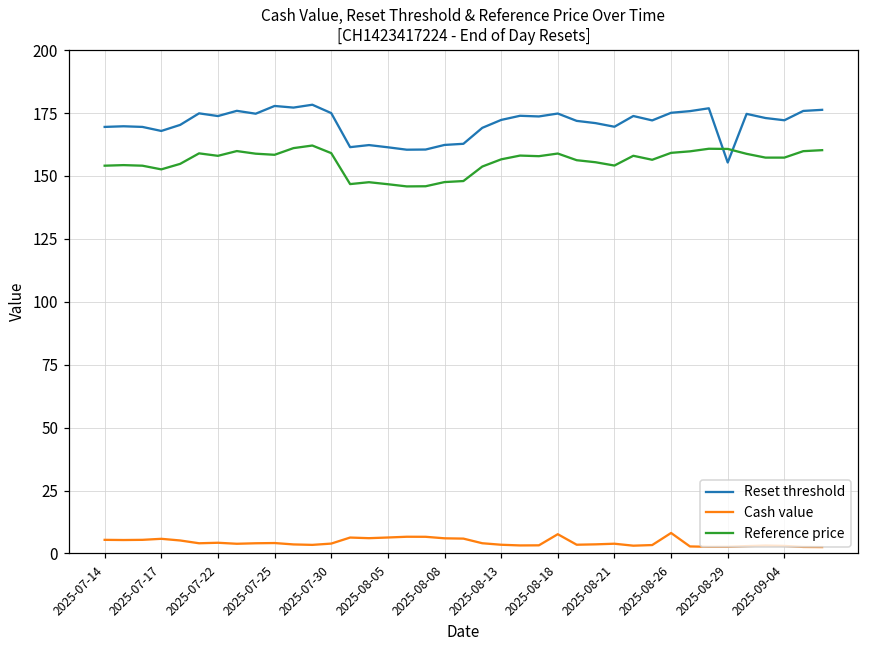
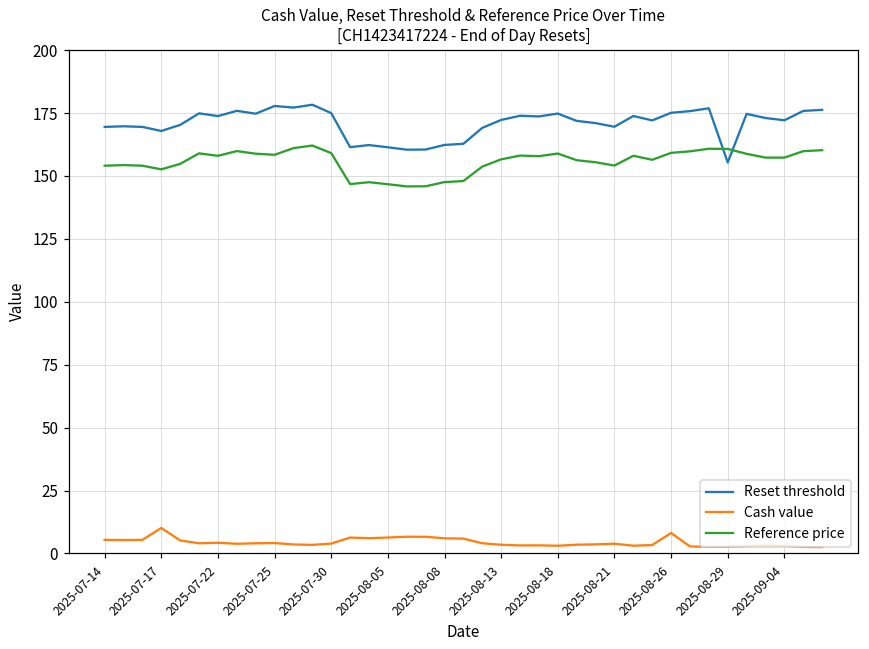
Cash value, 2025-07-17: 6 -> 10
Cash value, 2025-08-18: 8 -> 3
